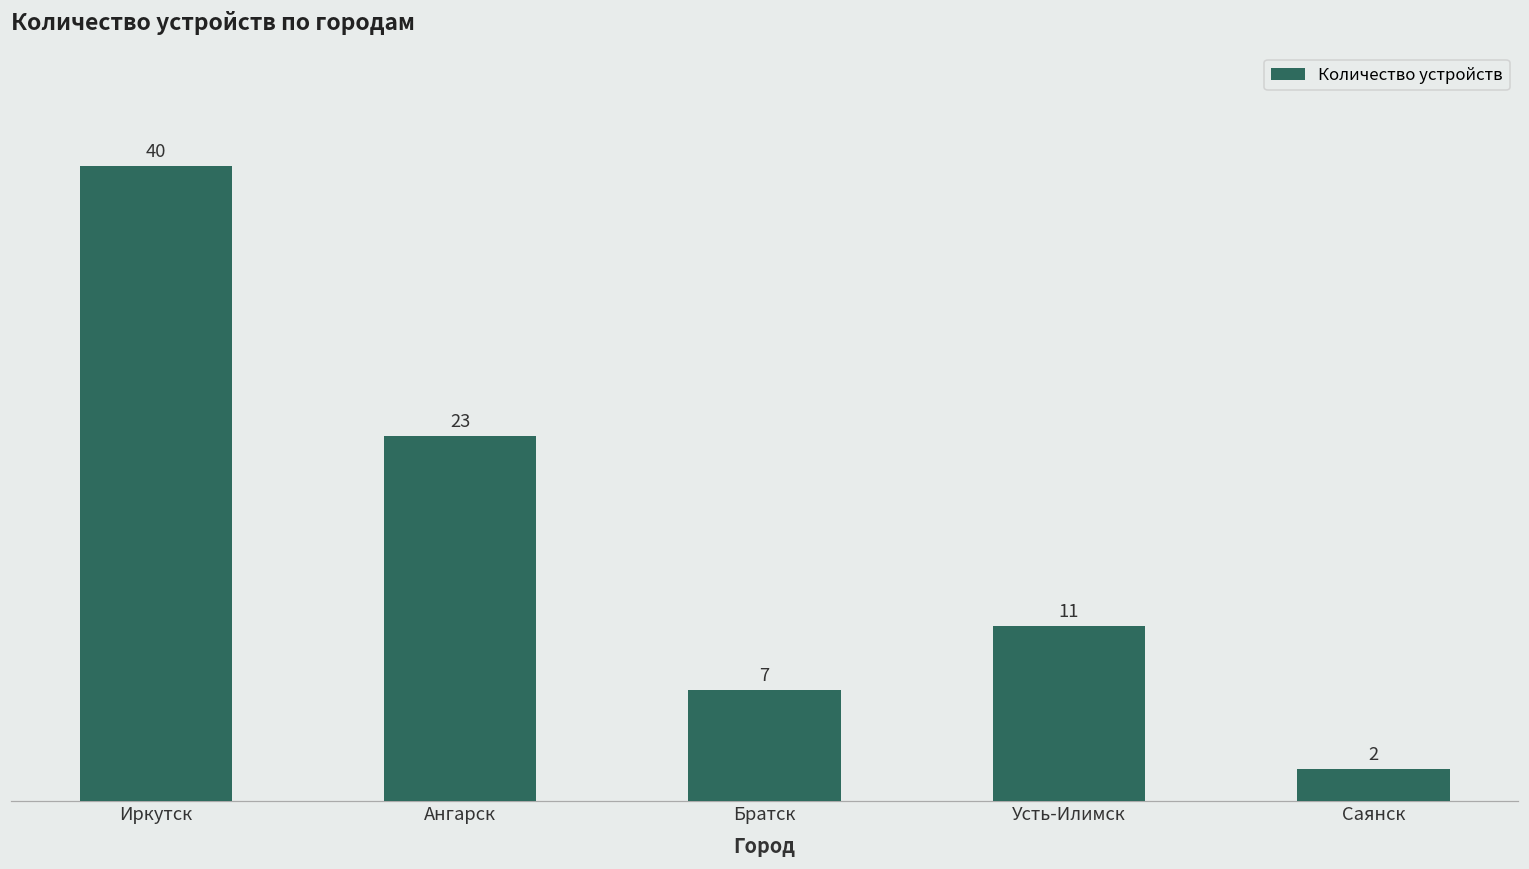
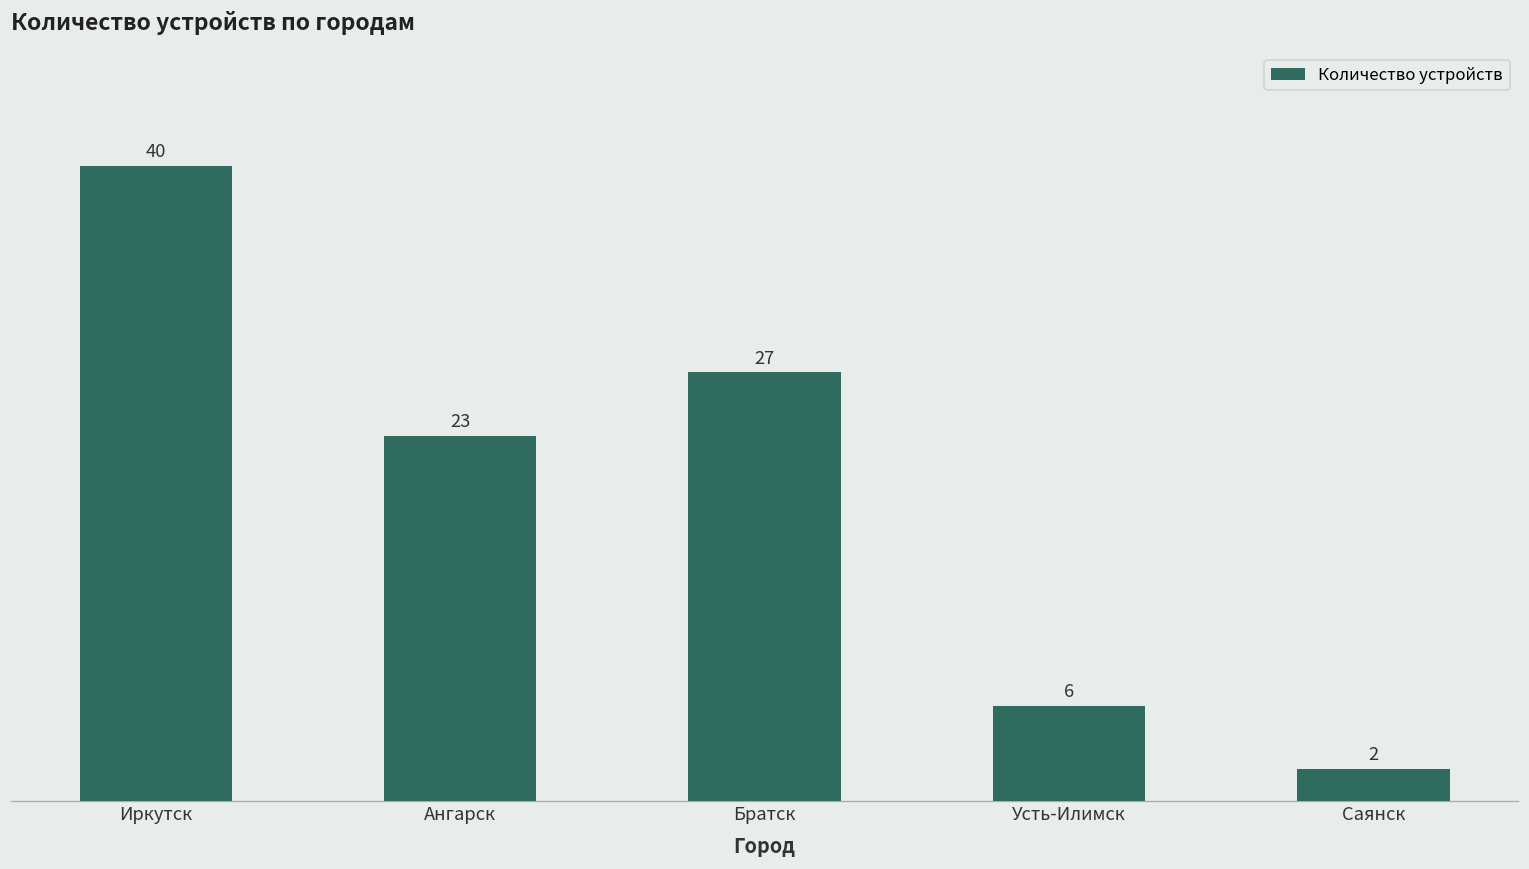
Братск: 7 -> 27
Усть-Илимск: 11 -> 6
